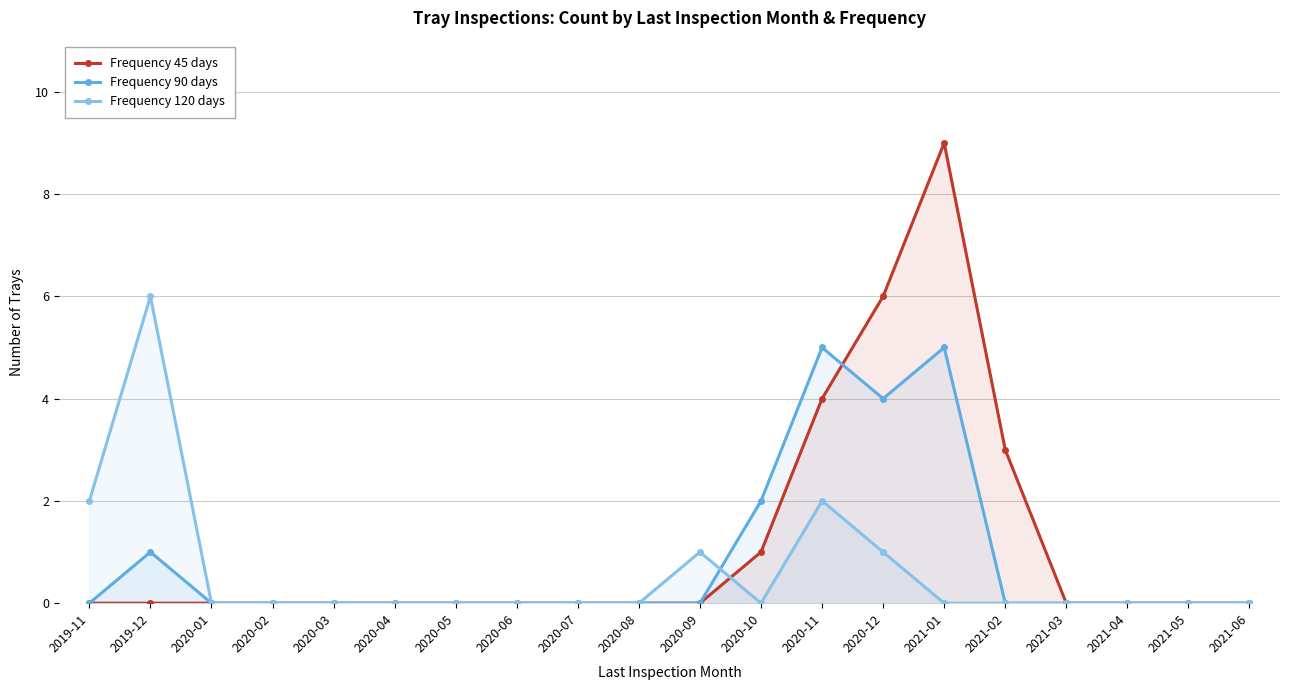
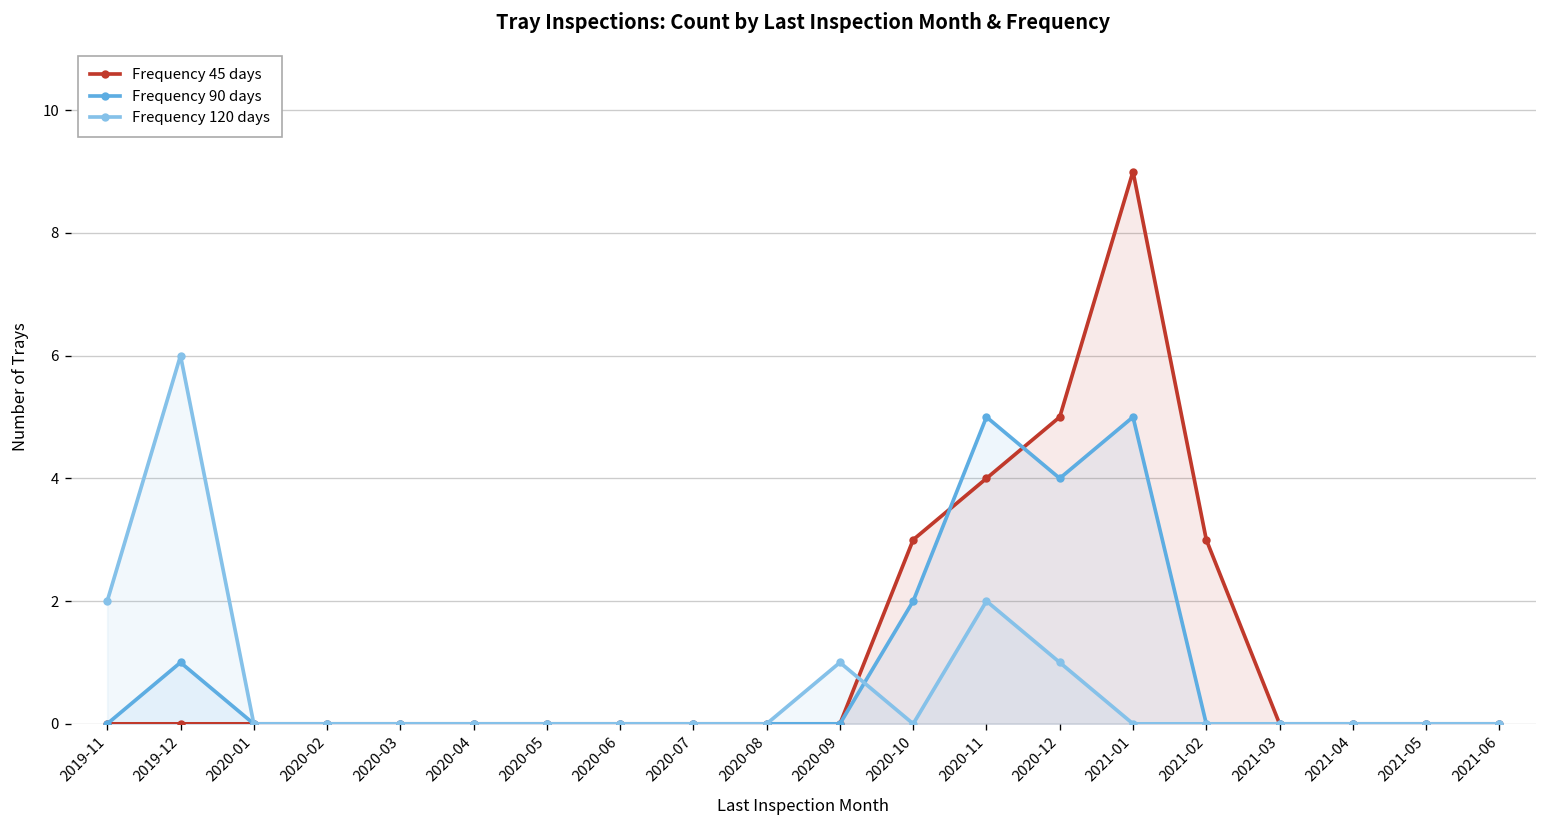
Frequency 45 days, 2020-10: 1 -> 3
Frequency 45 days, 2020-12: 6 -> 5
